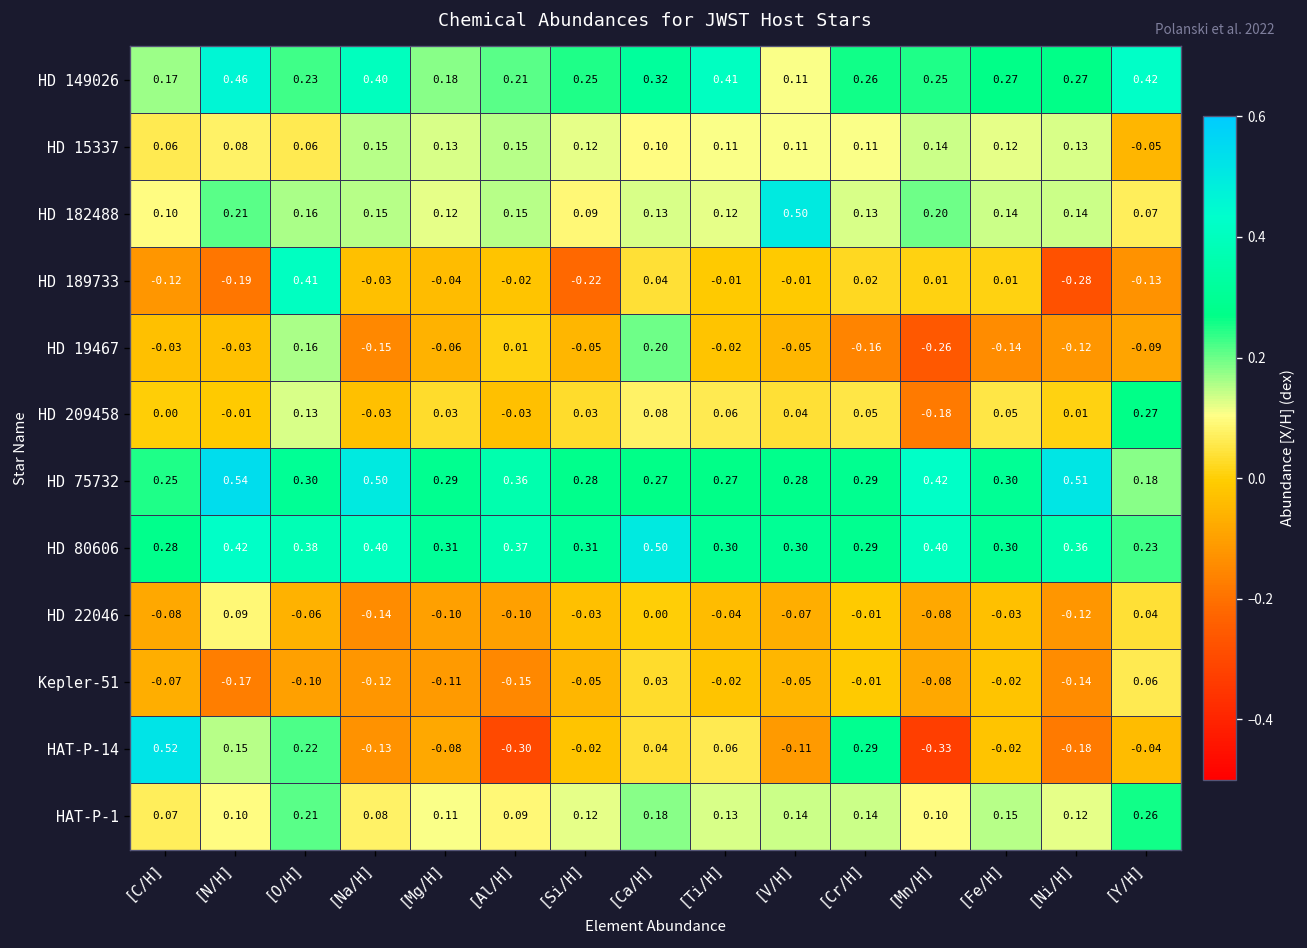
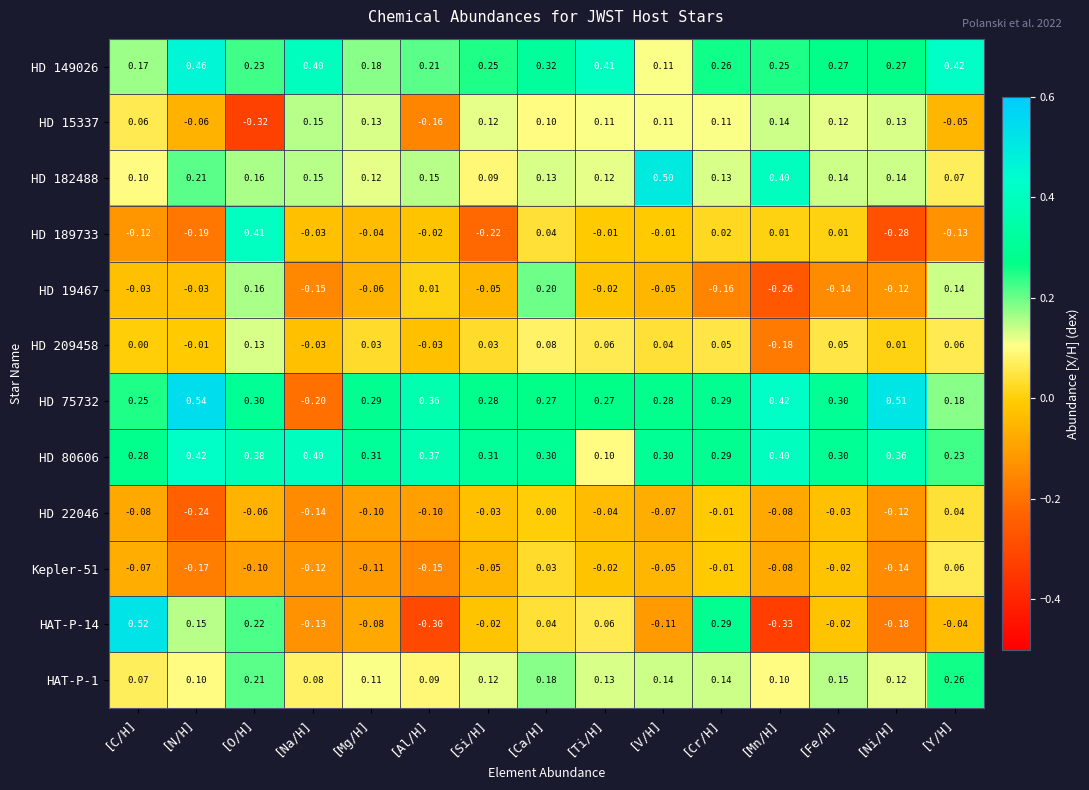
HD 15337, [N/H]: 0.08 -> -0.06
HD 15337, [O/H]: 0.06 -> -0.32
HD 15337, [Al/H]: 0.15 -> -0.16
HD 182488, [Mn/H]: 0.20 -> 0.40
HD 19467, [Y/H]: -0.09 -> 0.14
HD 209458, [Y/H]: 0.27 -> 0.06
HD 75732, [Na/H]: 0.50 -> -0.20
HD 80606, [Ca/H]: 0.50 -> 0.30
HD 80606, [Ti/H]: 0.30 -> 0.10
HD 22046, [N/H]: 0.09 -> -0.24
